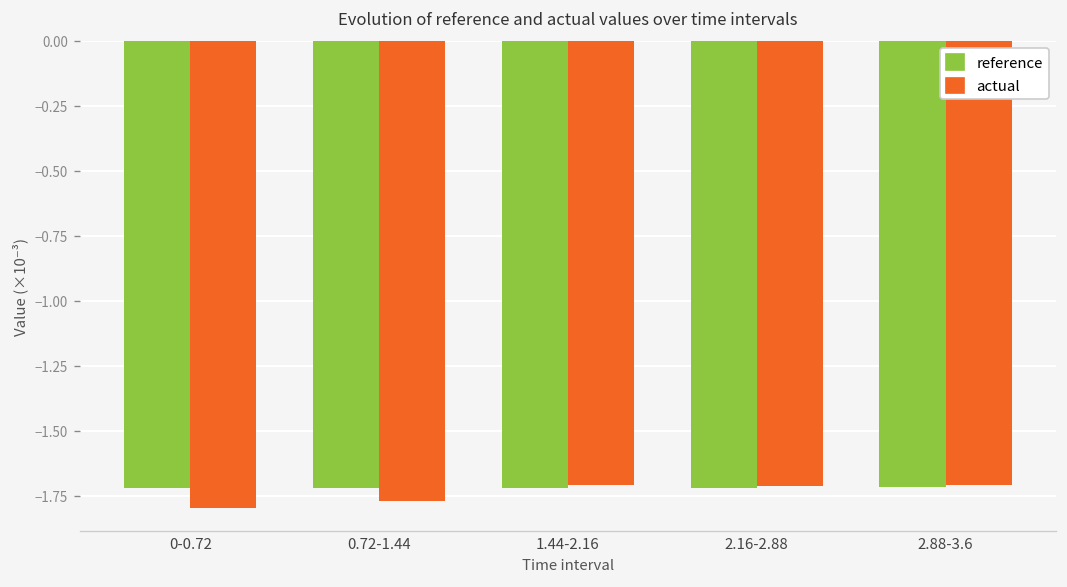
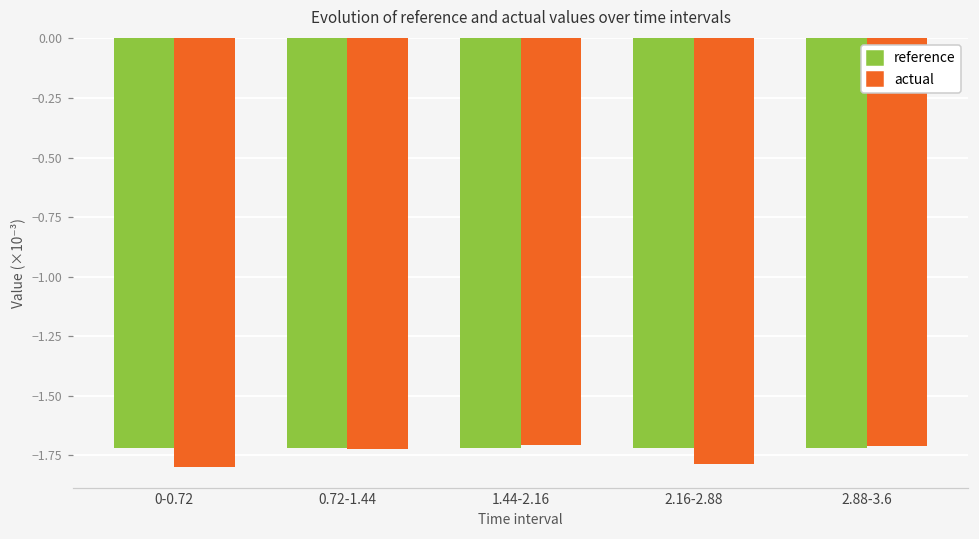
actual, 0.72-1.44: -1.77 -> -1.72
actual, 2.16-2.88: -1.71 -> -1.79
